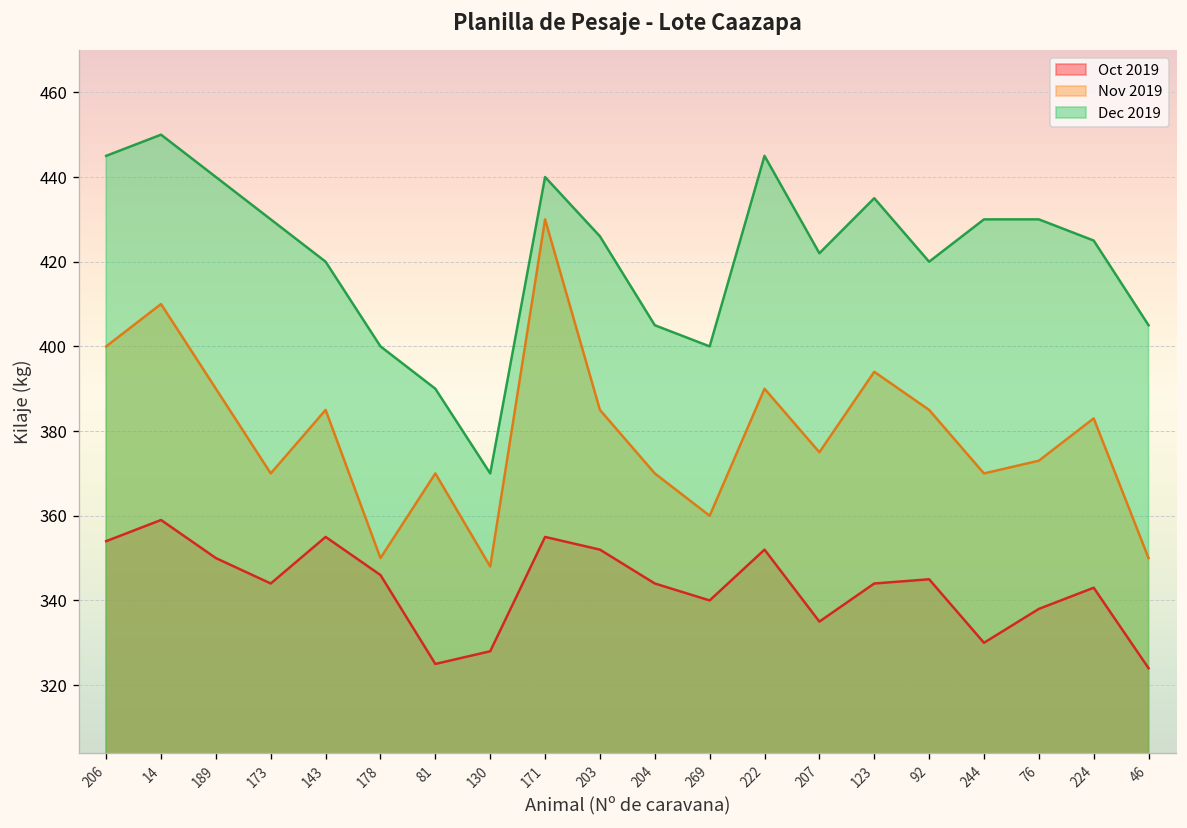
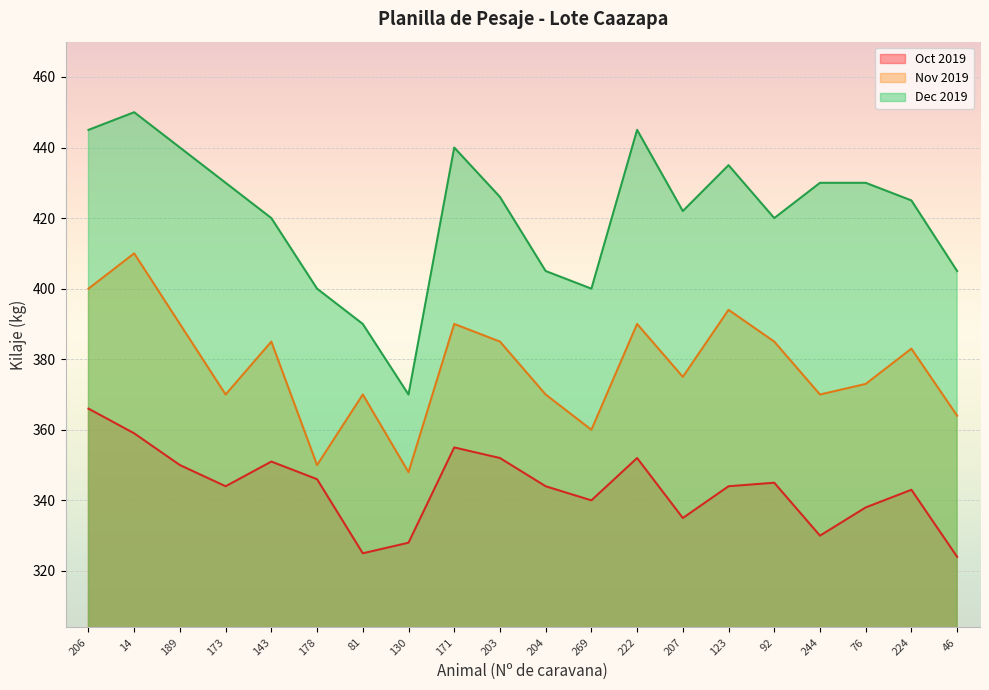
Oct 2019, 206: 354 -> 366
Oct 2019, 143: 355 -> 351
Nov 2019, 171: 430 -> 390
Nov 2019, 46: 350 -> 364
